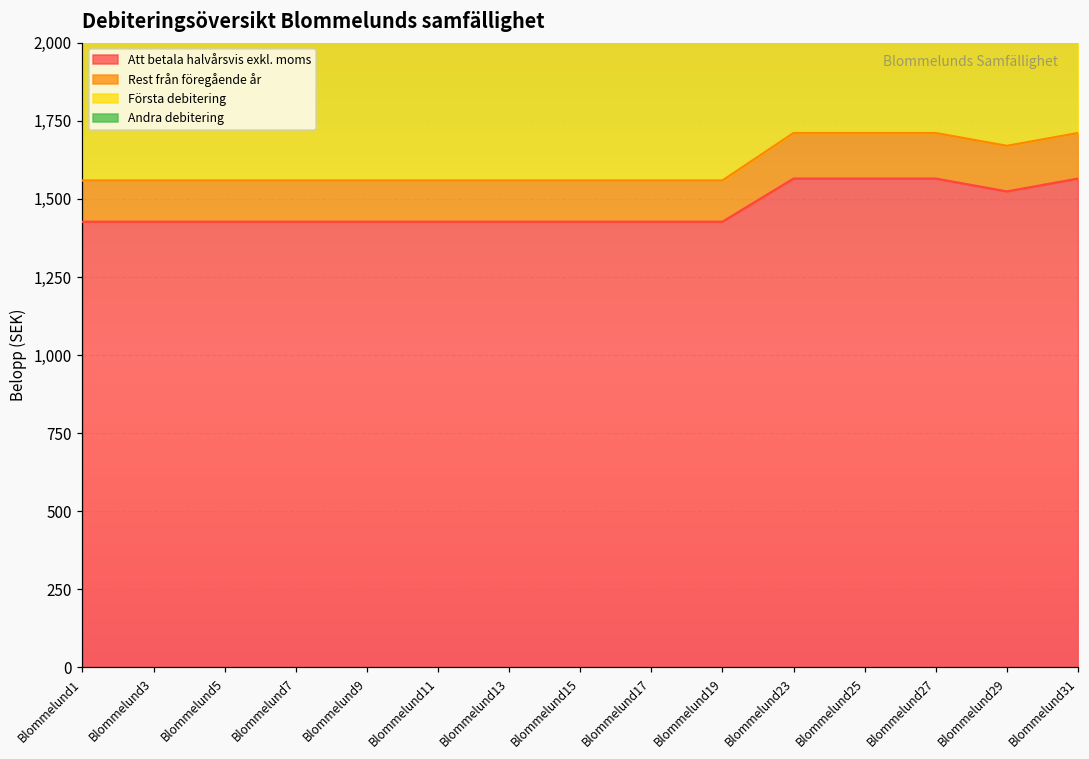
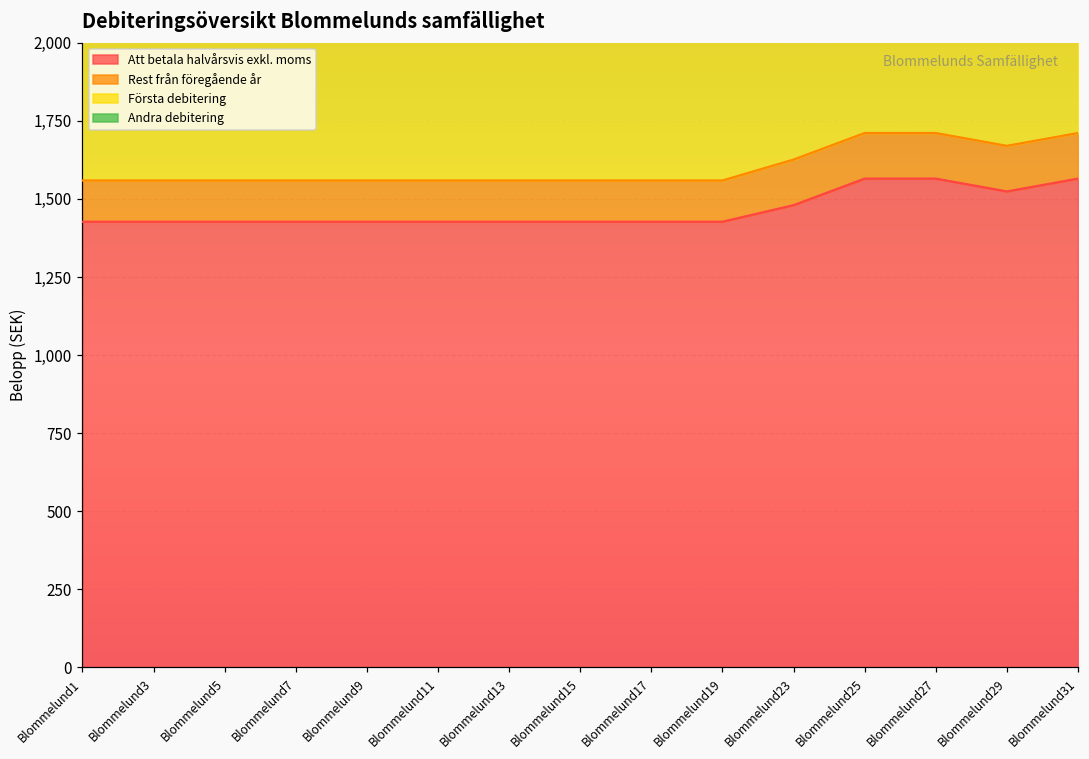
Att betala halvårsvis exkl. moms, Blommelund23: 1,570 -> 1,480
